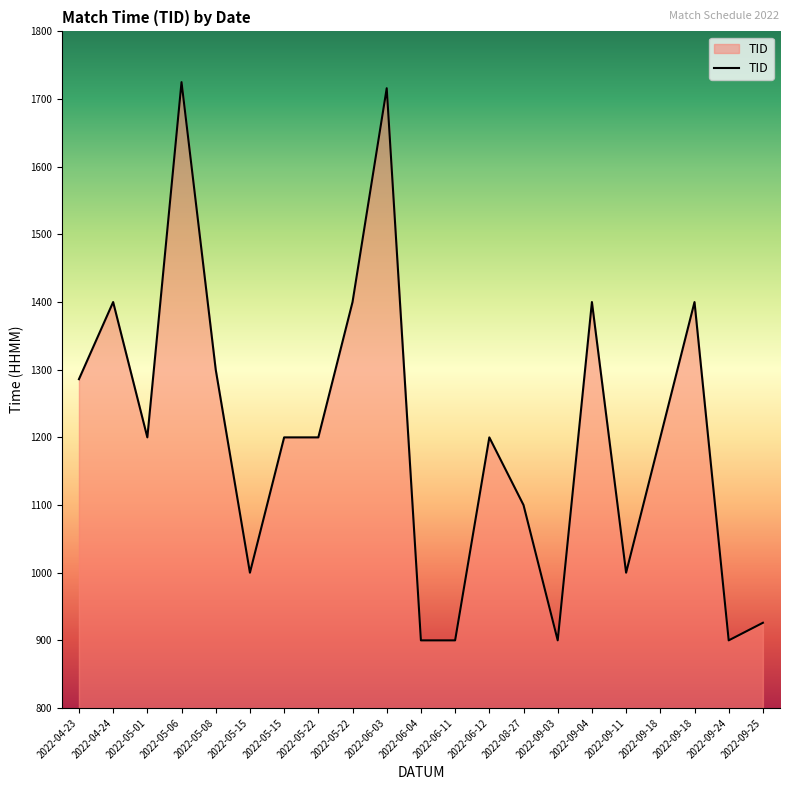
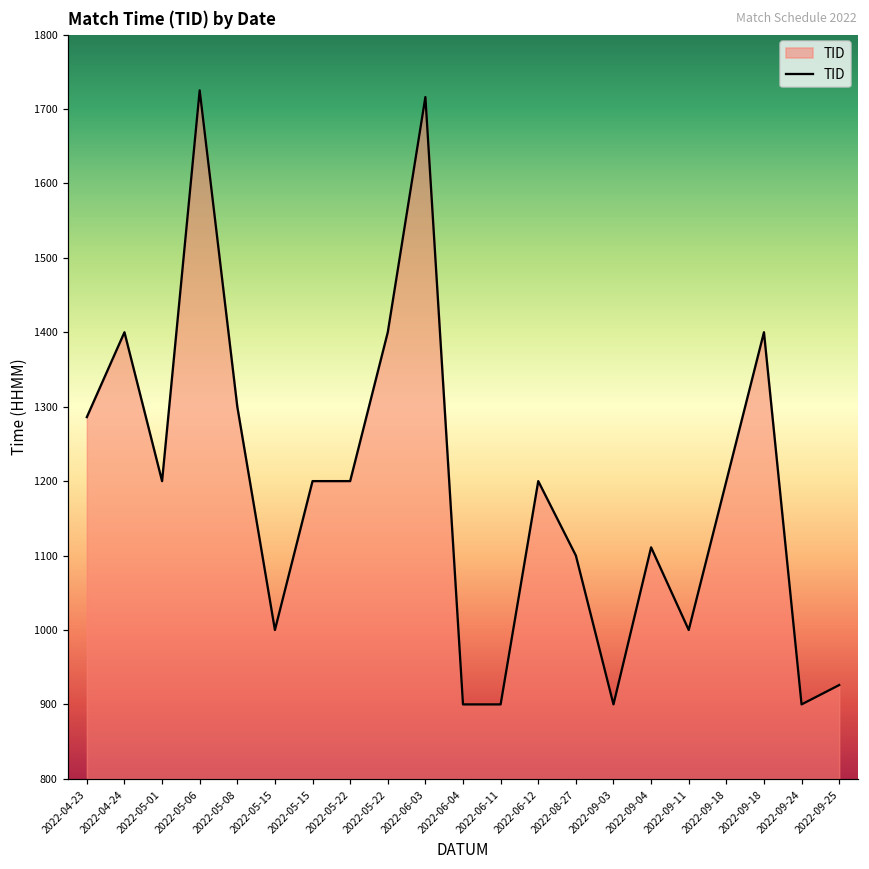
2022-09-04: 1400 -> 1110
